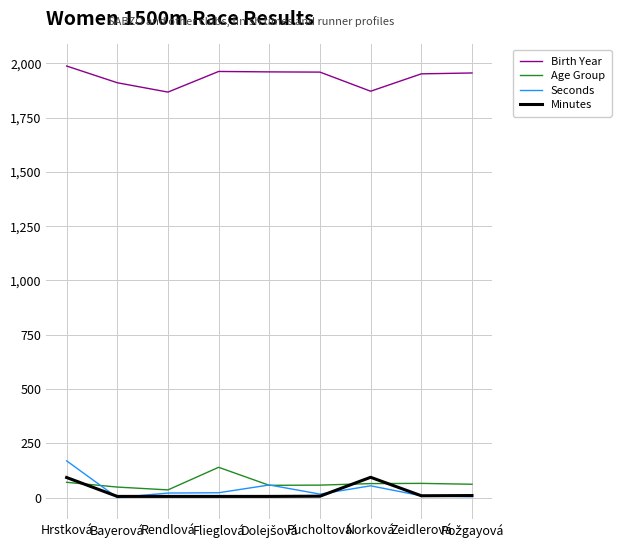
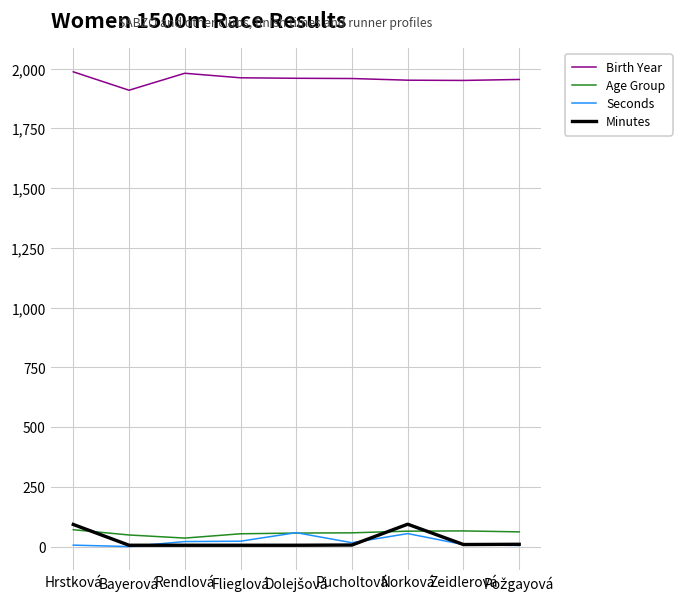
Seconds, Hrstková: 170 -> 10
Birth Year, Rendlová: 1,870 -> 1,980
Age Group, Flieglová: 140 -> 50
Birth Year, Norková: 1,870 -> 1,950
